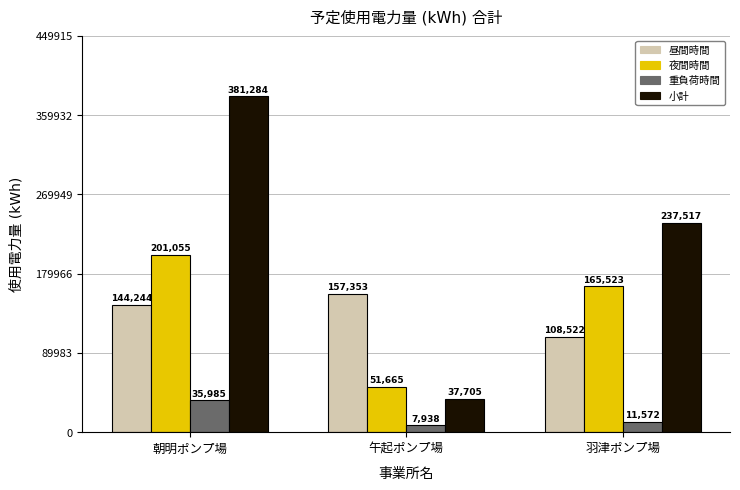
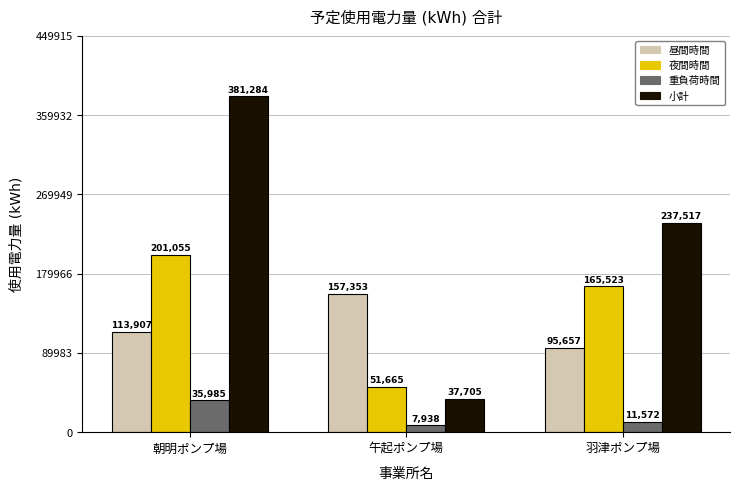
昼間時間, 朝明ポンプ場: 144,244 -> 113,907
昼間時間, 羽津ポンプ場: 108,522 -> 95,657
